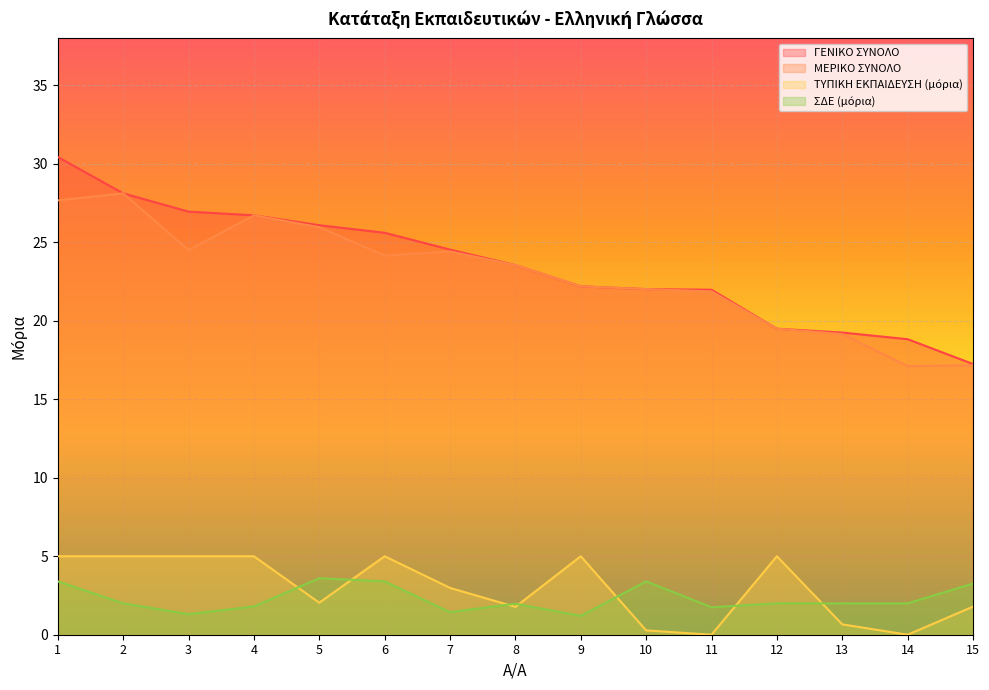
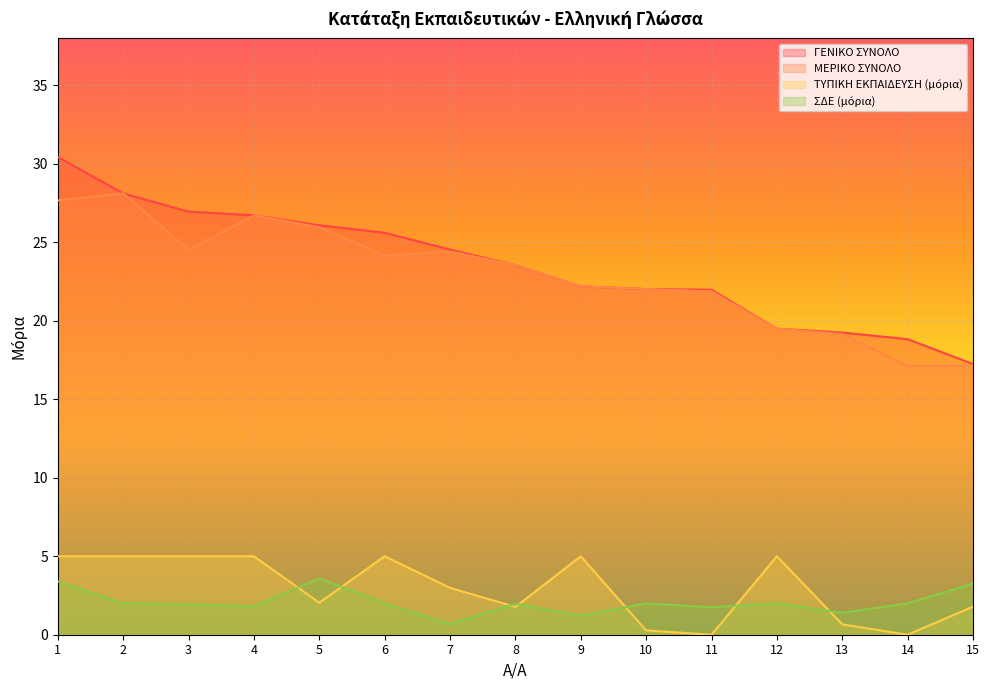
ΣΔΕ (μόρια), 3: 1.3 -> 1.9
ΣΔΕ (μόρια), 6: 3.4 -> 2.0
ΣΔΕ (μόρια), 7: 1.4 -> 0.7
ΣΔΕ (μόρια), 10: 3.4 -> 2.0
ΣΔΕ (μόρια), 13: 2.0 -> 1.4
